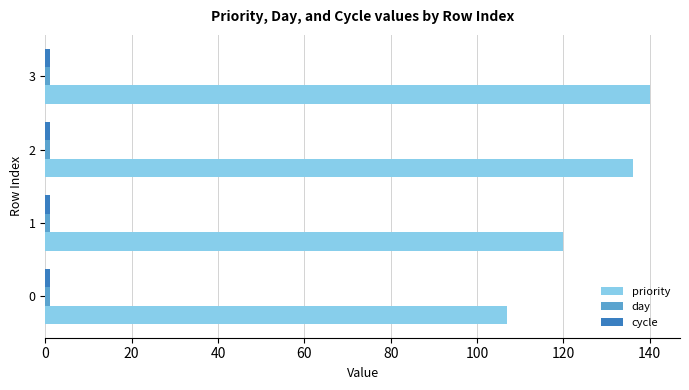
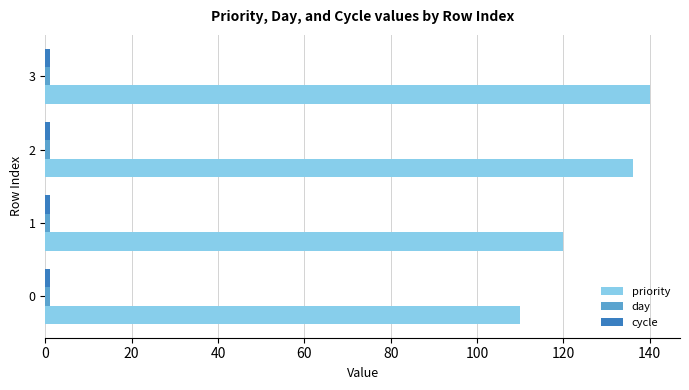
priority, 0: 107 -> 110
